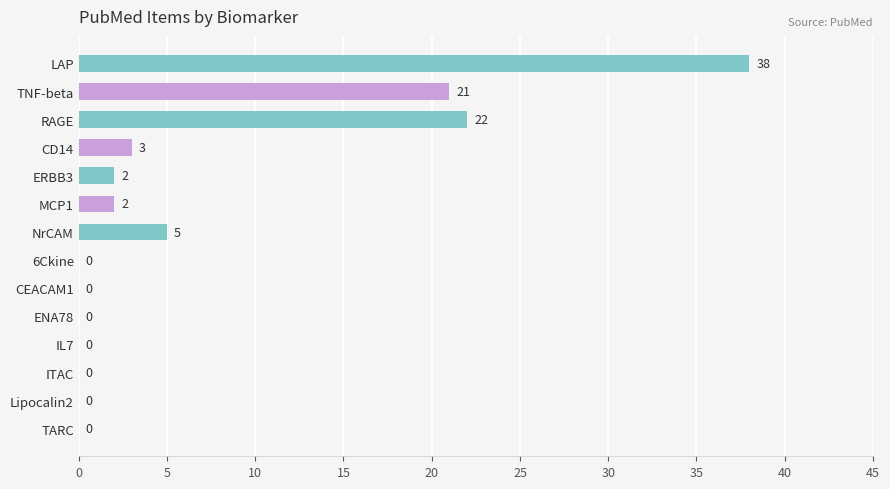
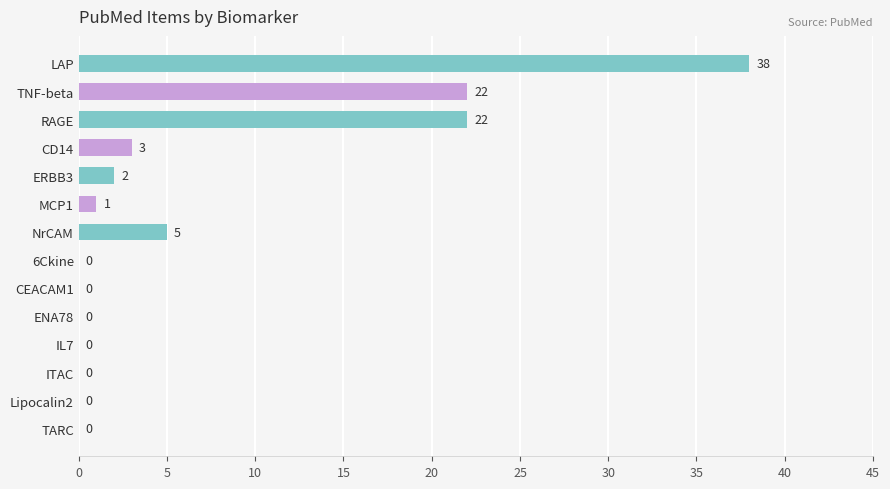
TNF-beta: 21 -> 22
MCP1: 2 -> 1
